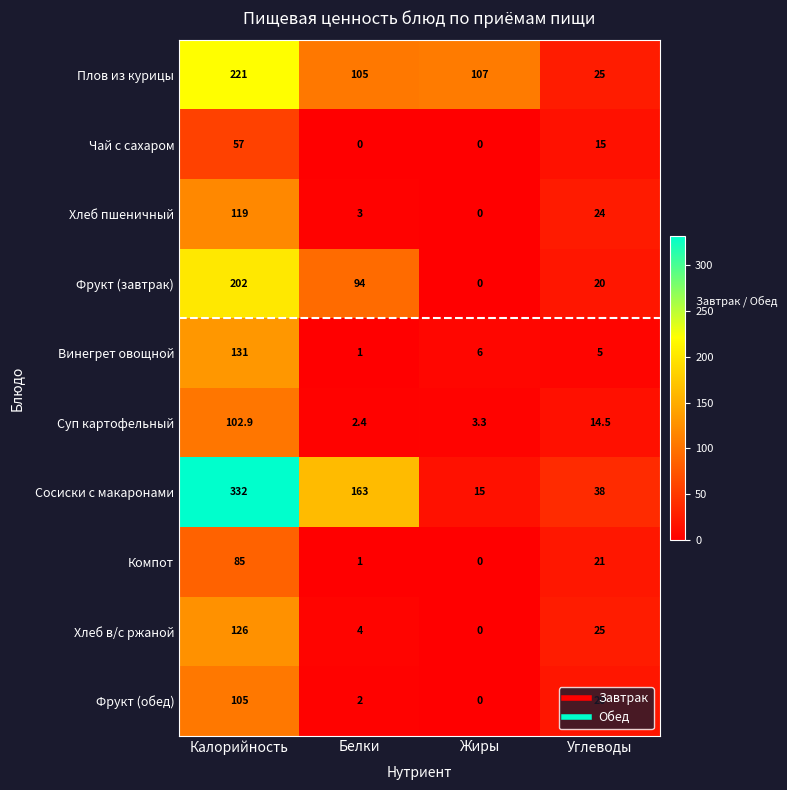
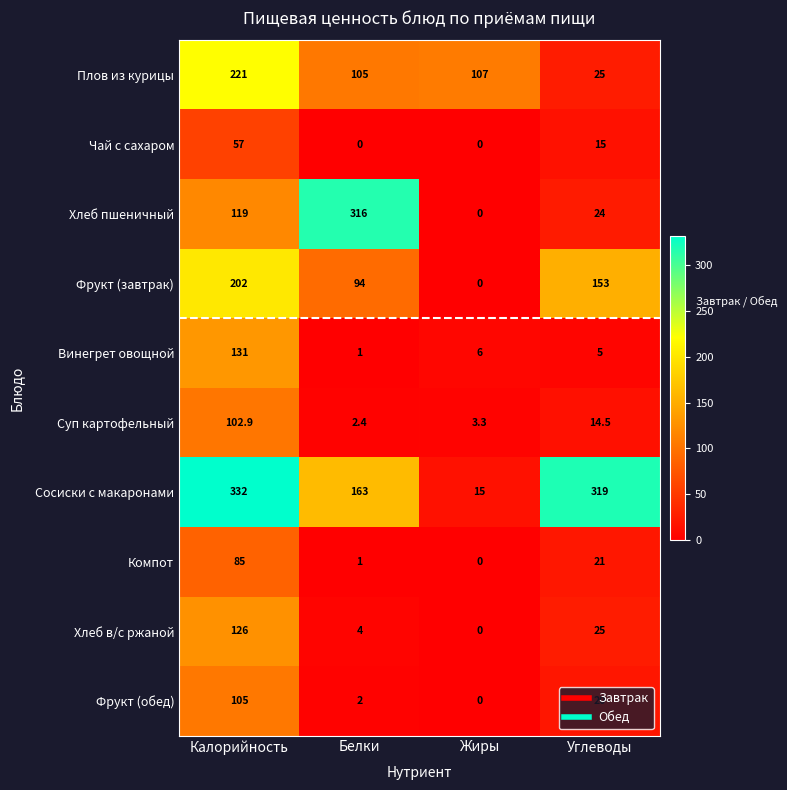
Хлеб пшеничный, Белки: 3 -> 316
Фрукт (завтрак), Углеводы: 20 -> 153
Сосиски с макаронами, Углеводы: 38 -> 319
